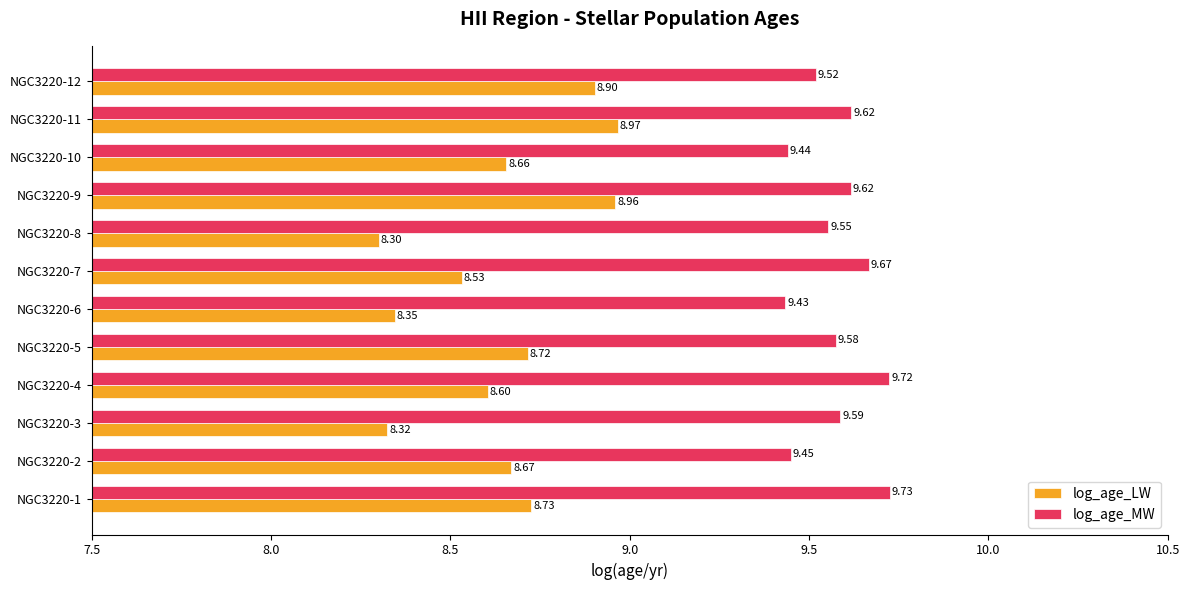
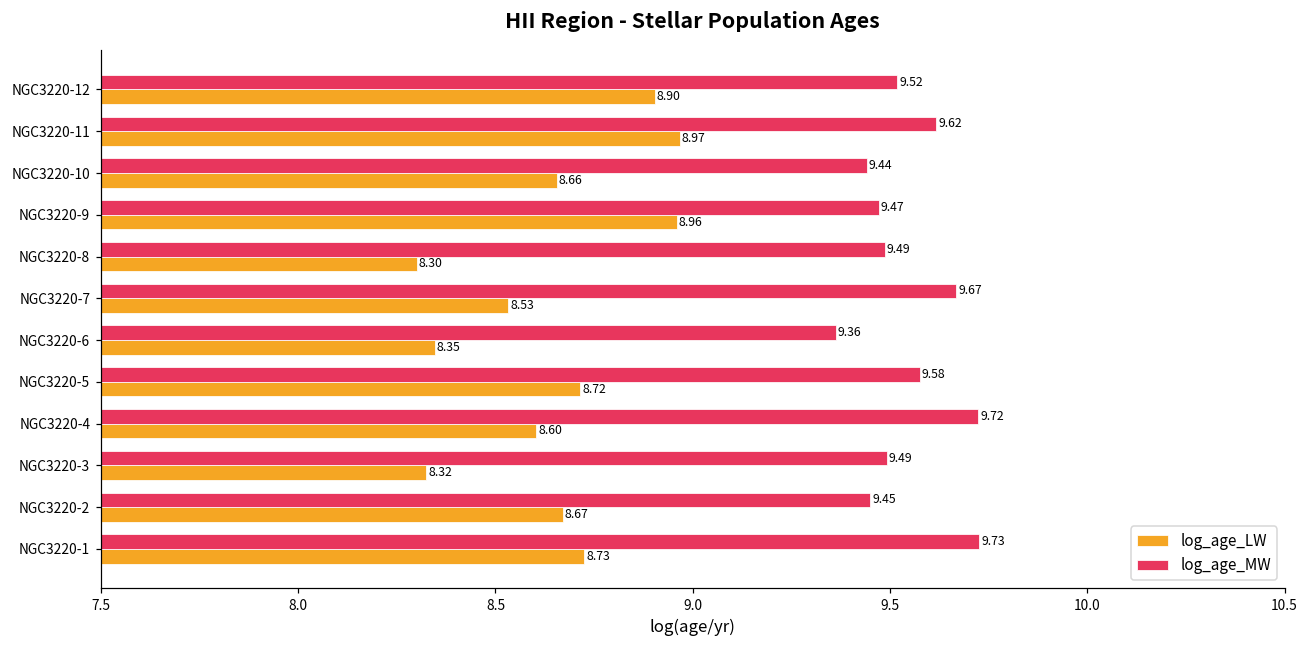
log_age_MW, NGC3220-9: 9.62 -> 9.47
log_age_MW, NGC3220-8: 9.55 -> 9.49
log_age_MW, NGC3220-6: 9.43 -> 9.36
log_age_MW, NGC3220-3: 9.59 -> 9.49
